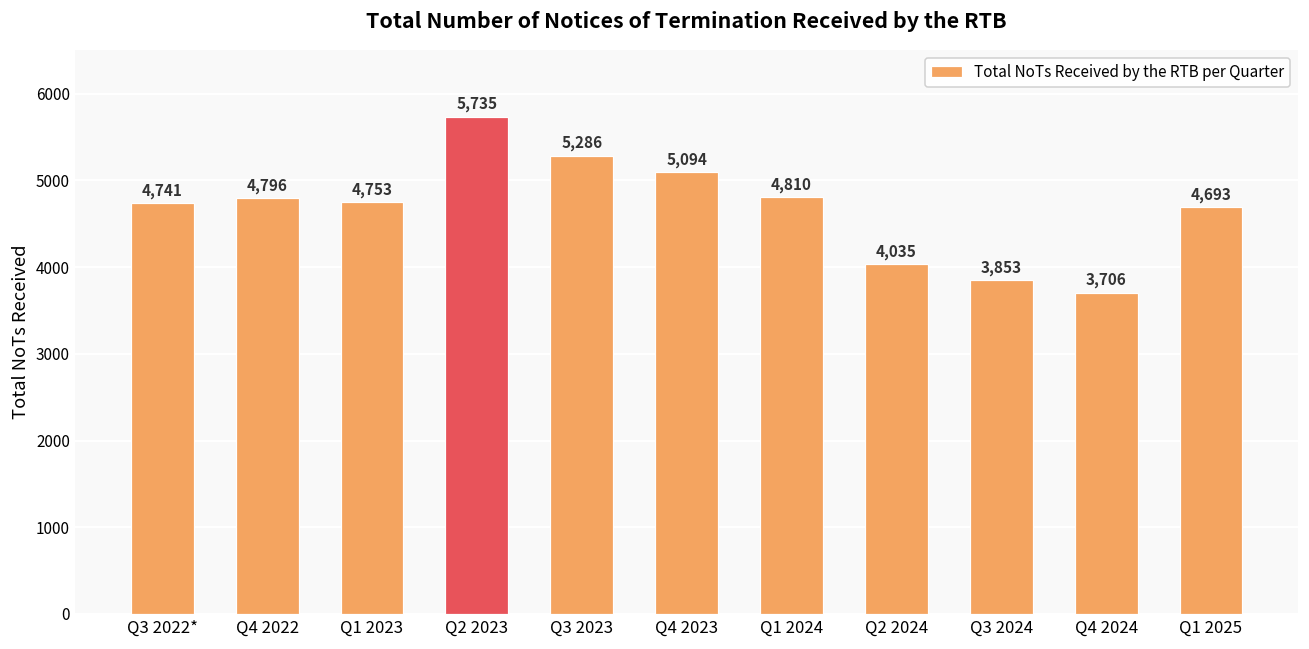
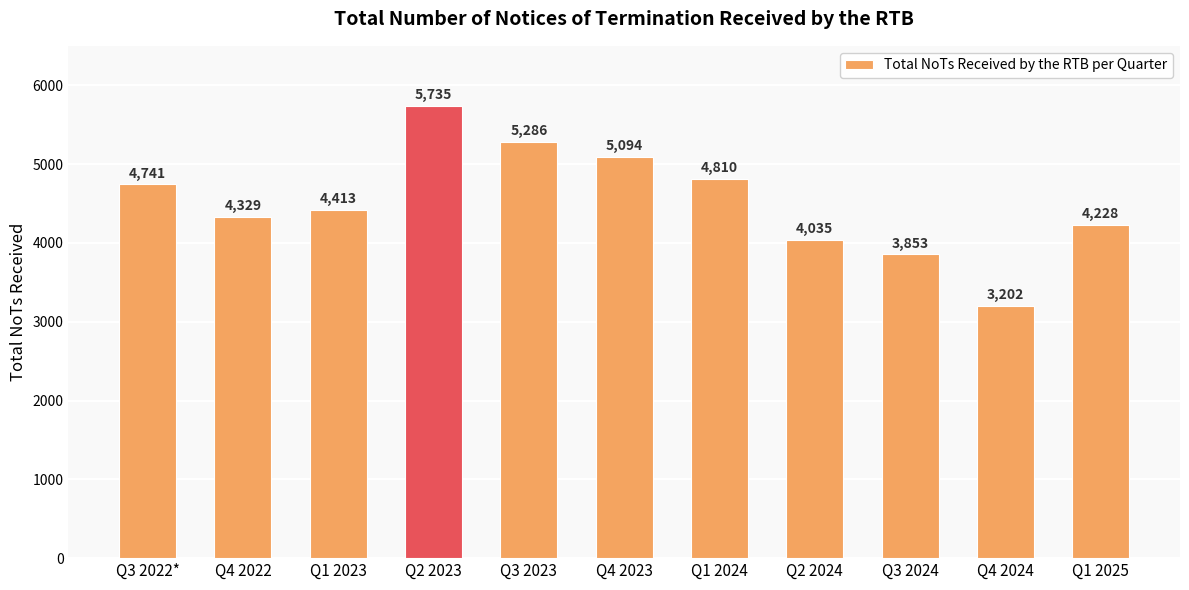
Q4 2022: 4,796 -> 4,329
Q1 2023: 4,753 -> 4,413
Q4 2024: 3,706 -> 3,202
Q1 2025: 4,693 -> 4,228
